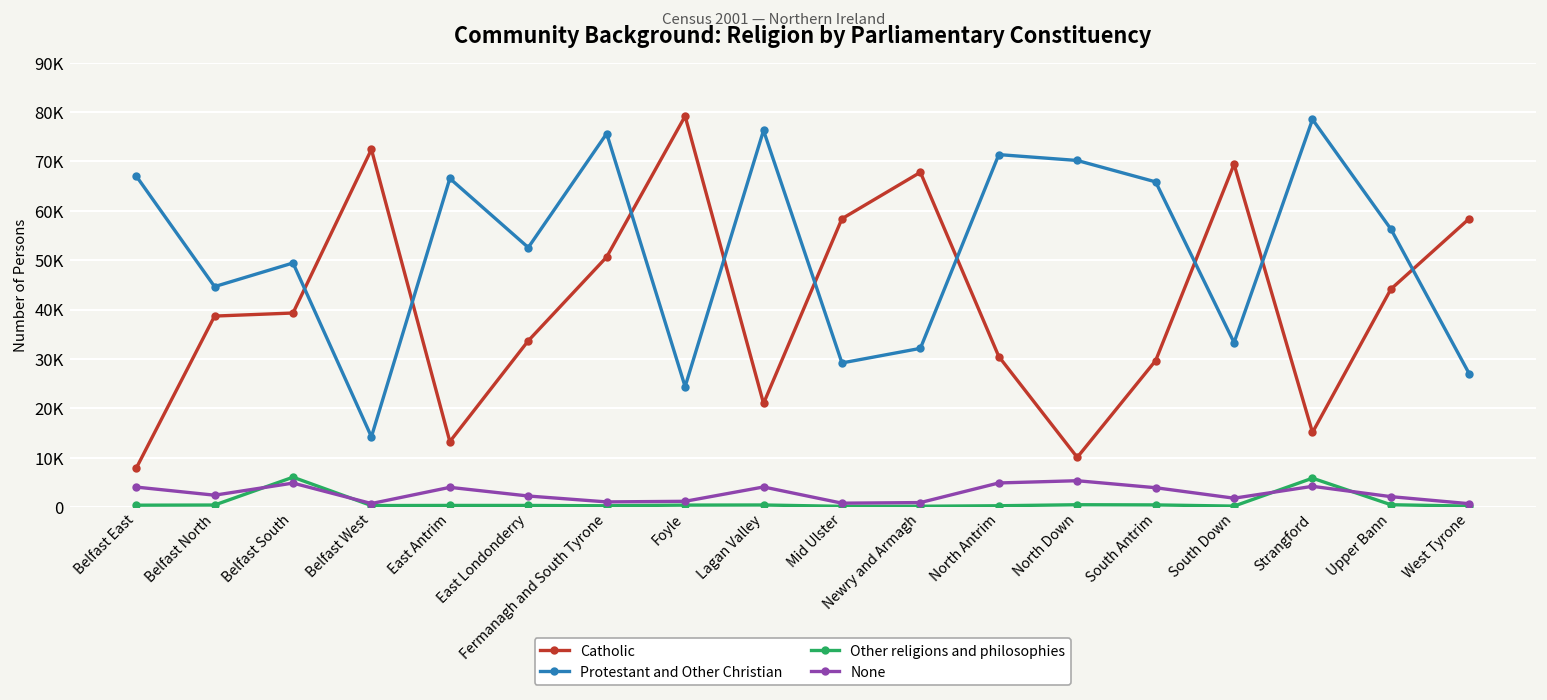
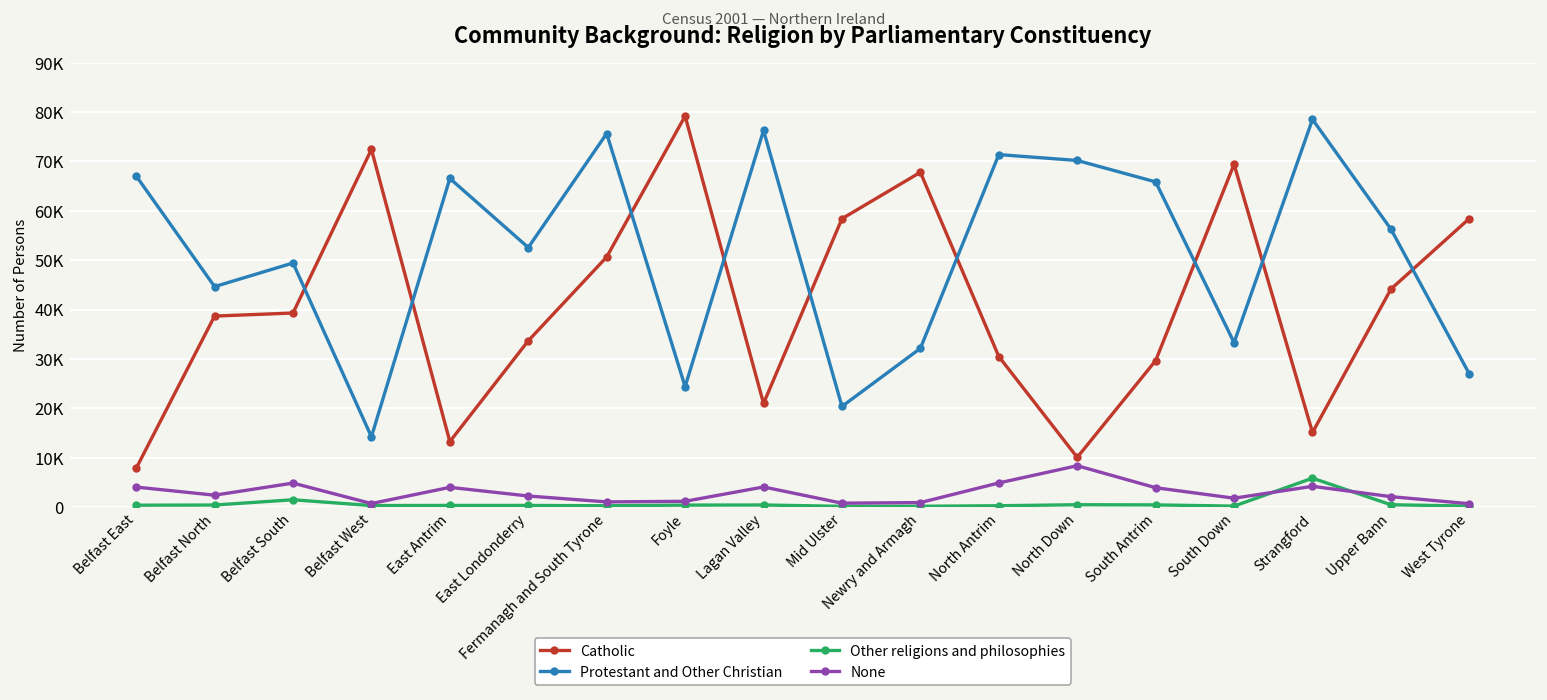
Other religions and philosophies, Belfast South: 6000 -> 1000
Protestant and Other Christian, Mid Ulster: 29000 -> 20000
None, North Down: 5000 -> 8000
